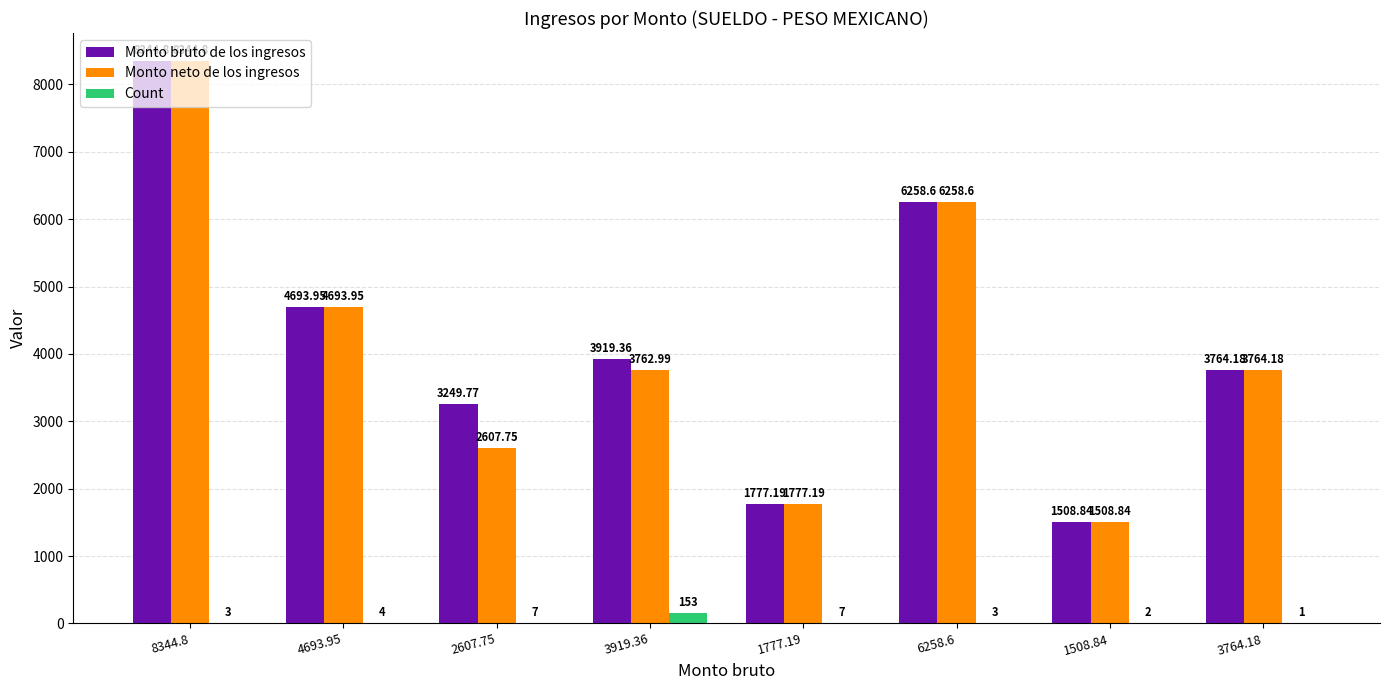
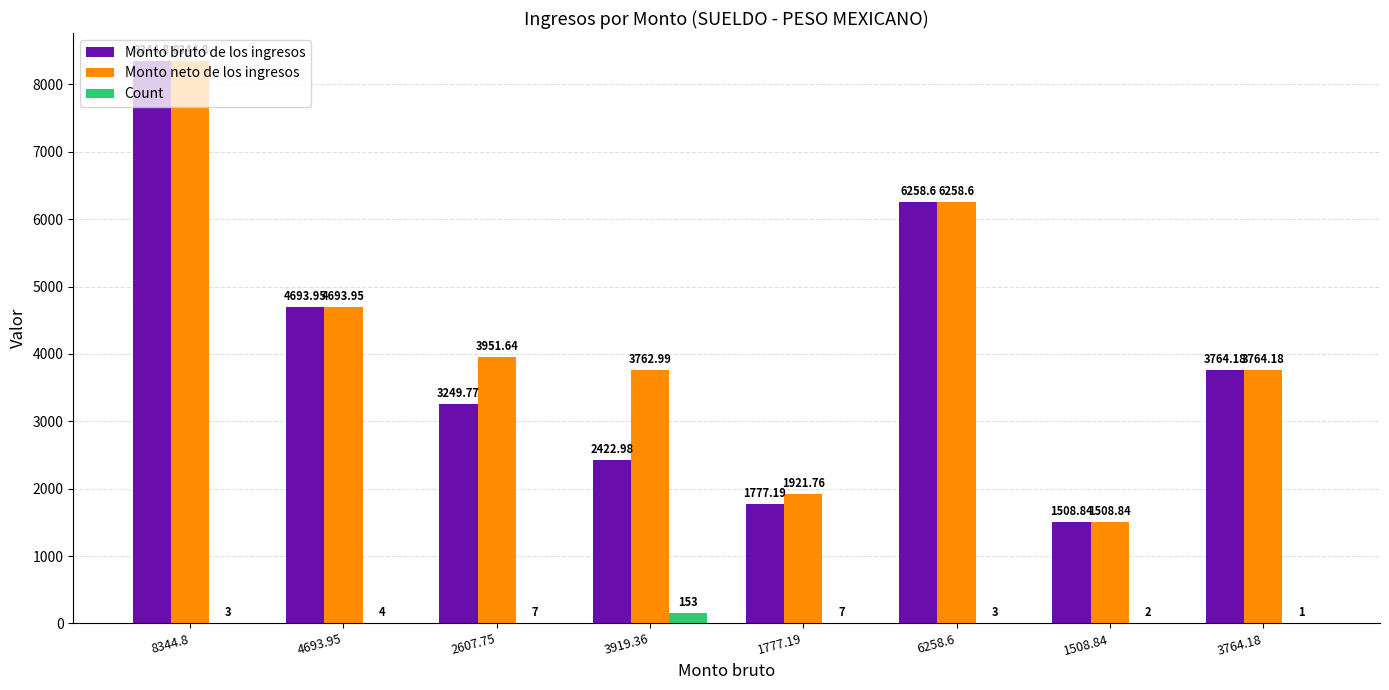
Monto neto de los ingresos, 2607.75: 2607.75 -> 3951.64
Monto bruto de los ingresos, 3919.36: 3919.36 -> 2422.98
Monto neto de los ingresos, 1777.19: 1777.19 -> 1921.76
